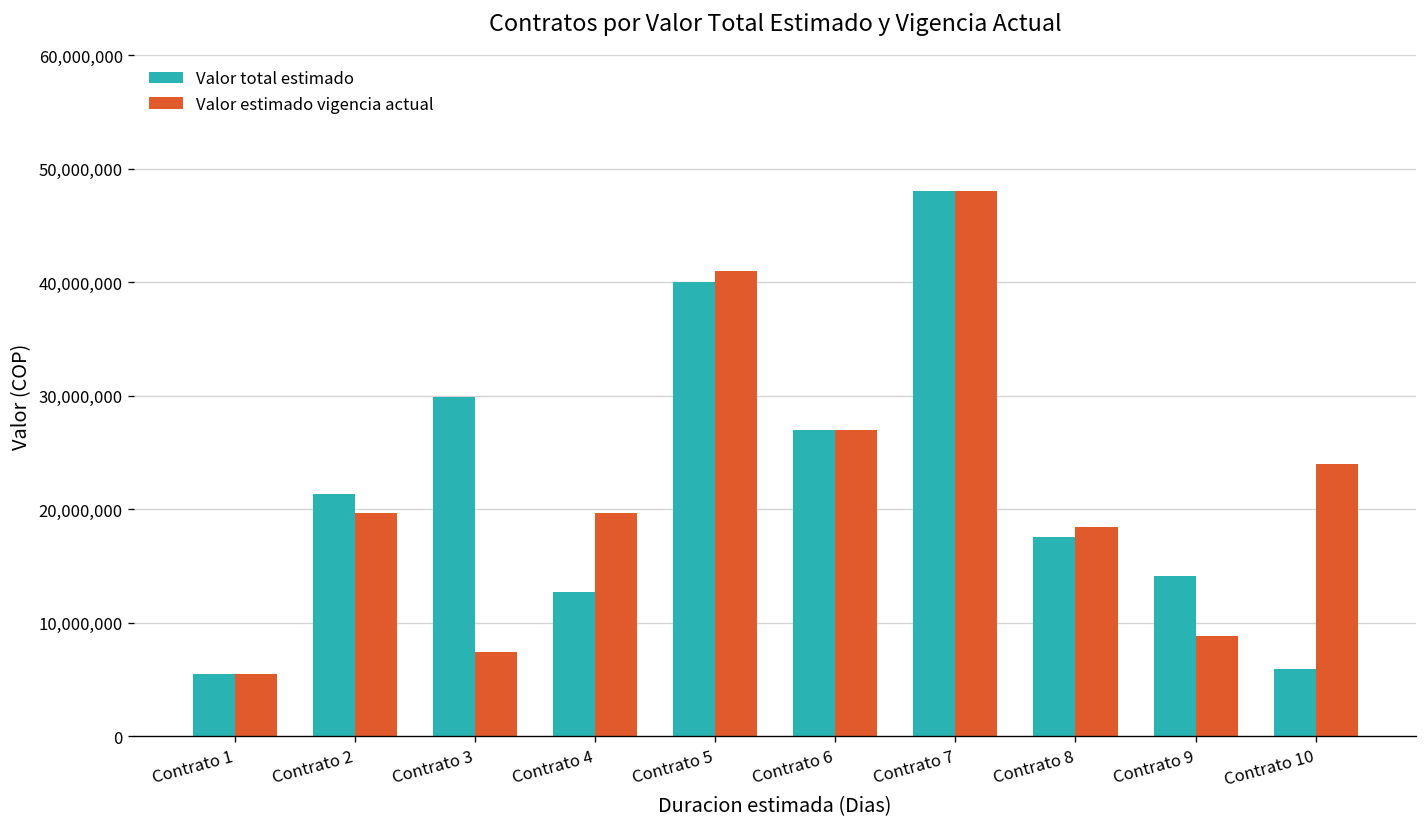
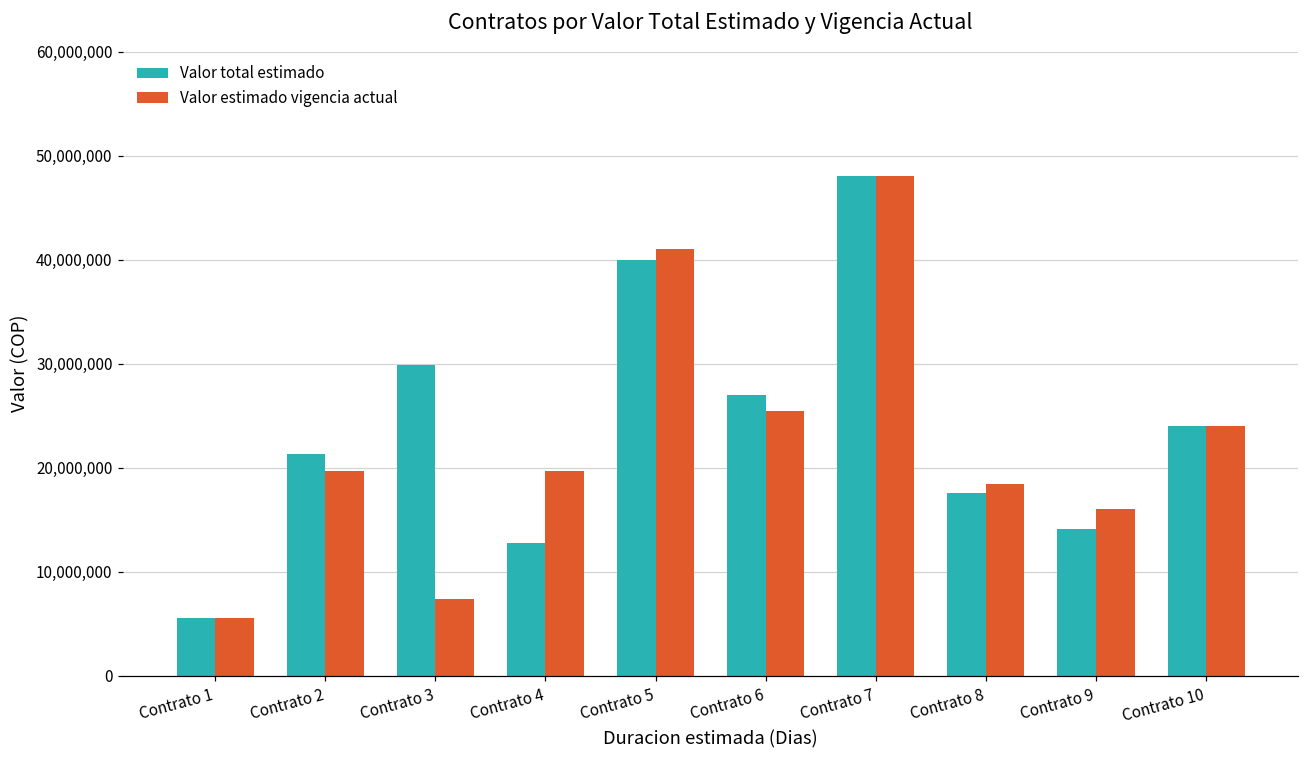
Valor estimado vigencia actual, Contrato 6: 27,000,000 -> 25,000,000
Valor estimado vigencia actual, Contrato 9: 9,000,000 -> 16,000,000
Valor total estimado, Contrato 10: 6,000,000 -> 24,000,000
